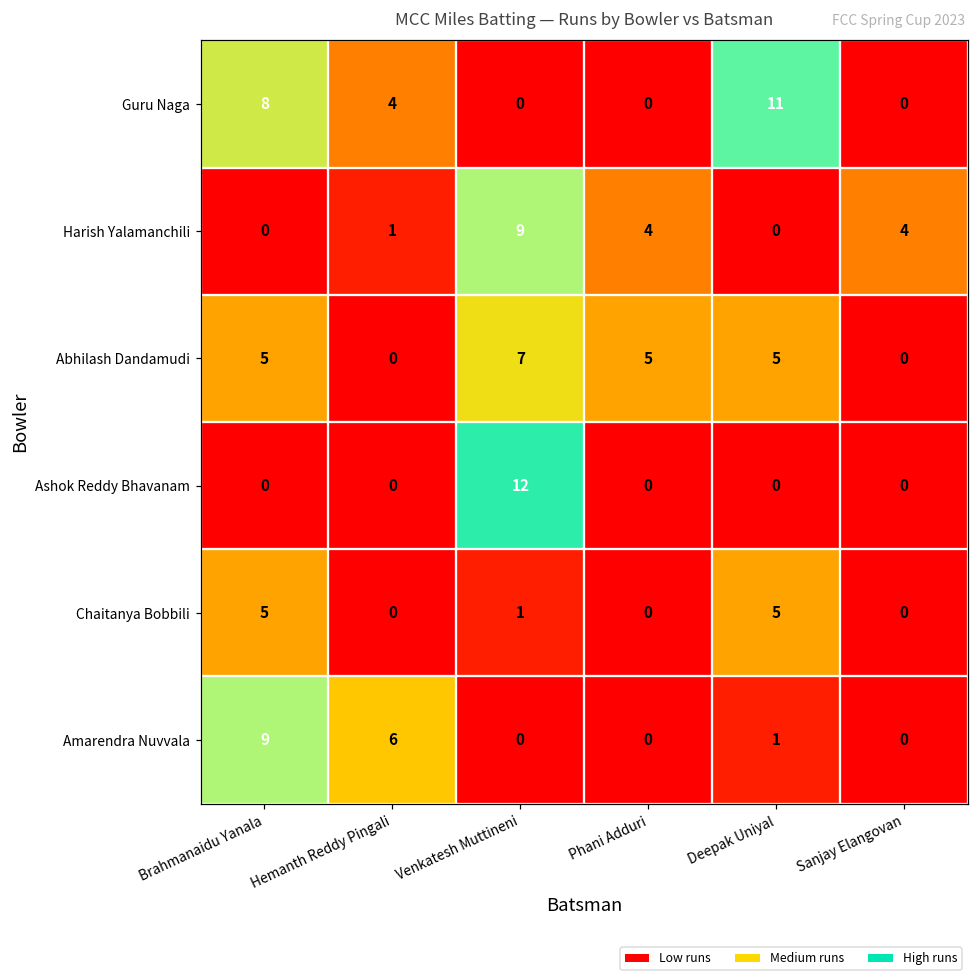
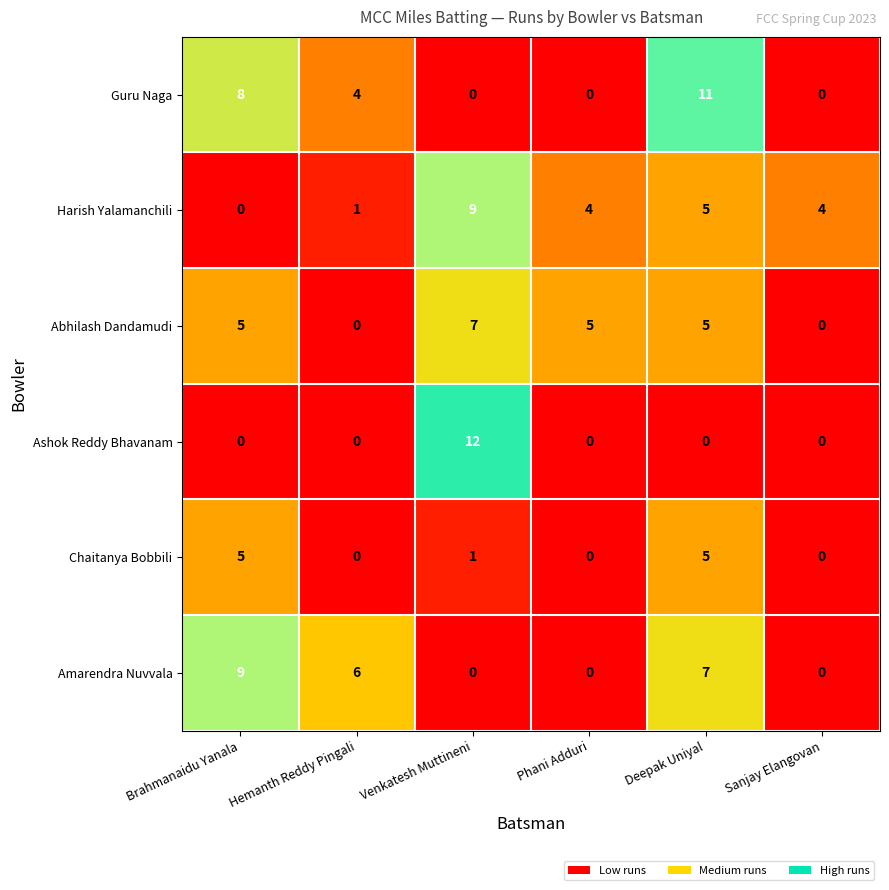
Harish Yalamanchili, Deepak Uniyal: 0 -> 5
Amarendra Nuvvala, Deepak Uniyal: 1 -> 7
